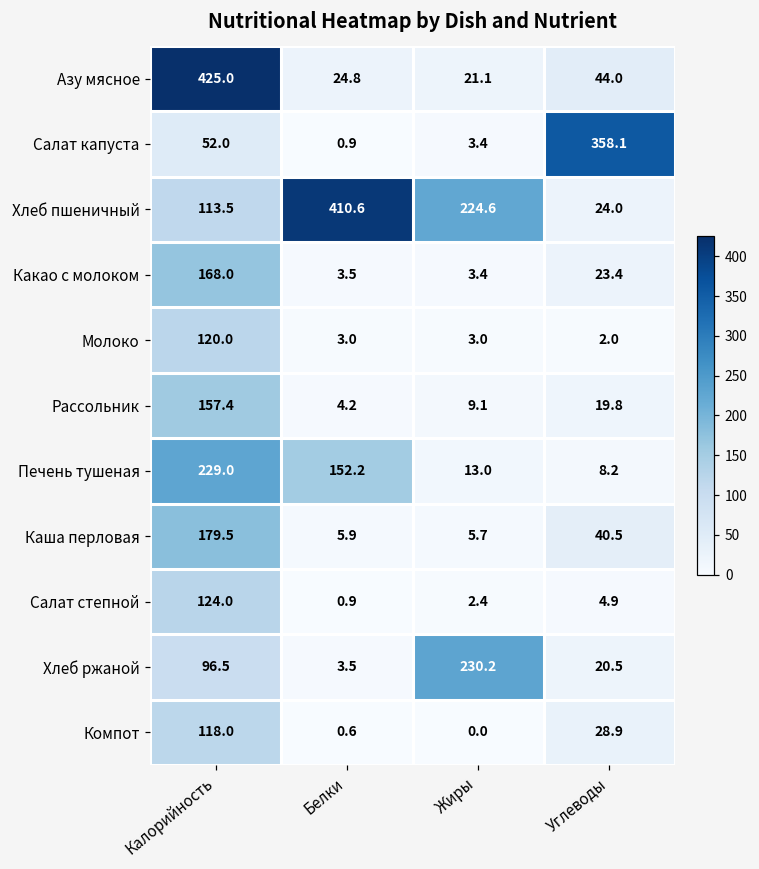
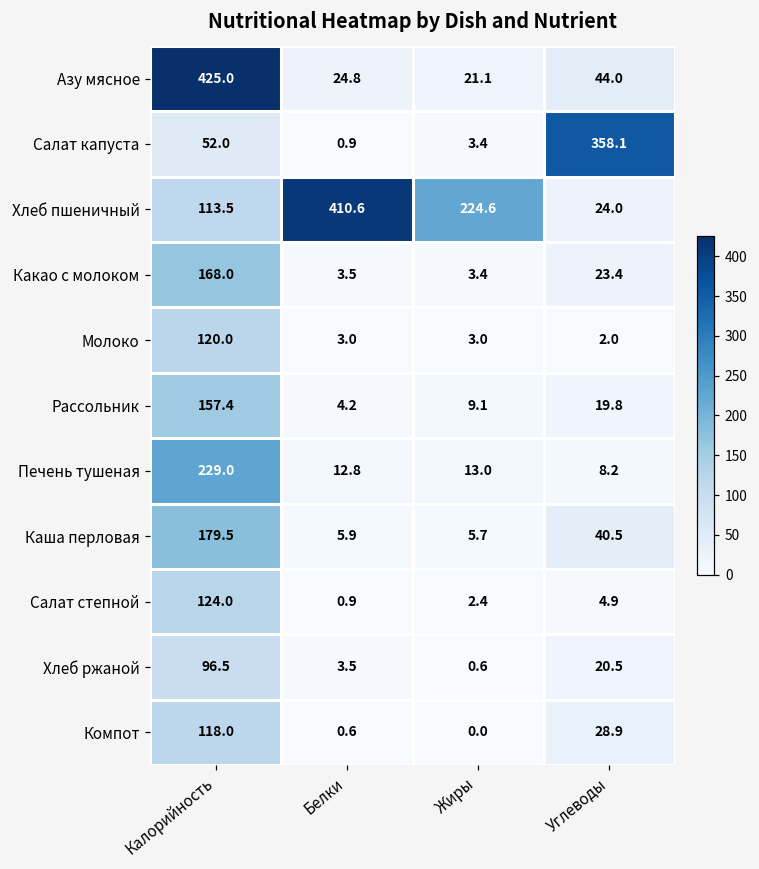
Печень тушеная, Белки: 152.2 -> 12.8
Хлеб ржаной, Жиры: 230.2 -> 0.6
